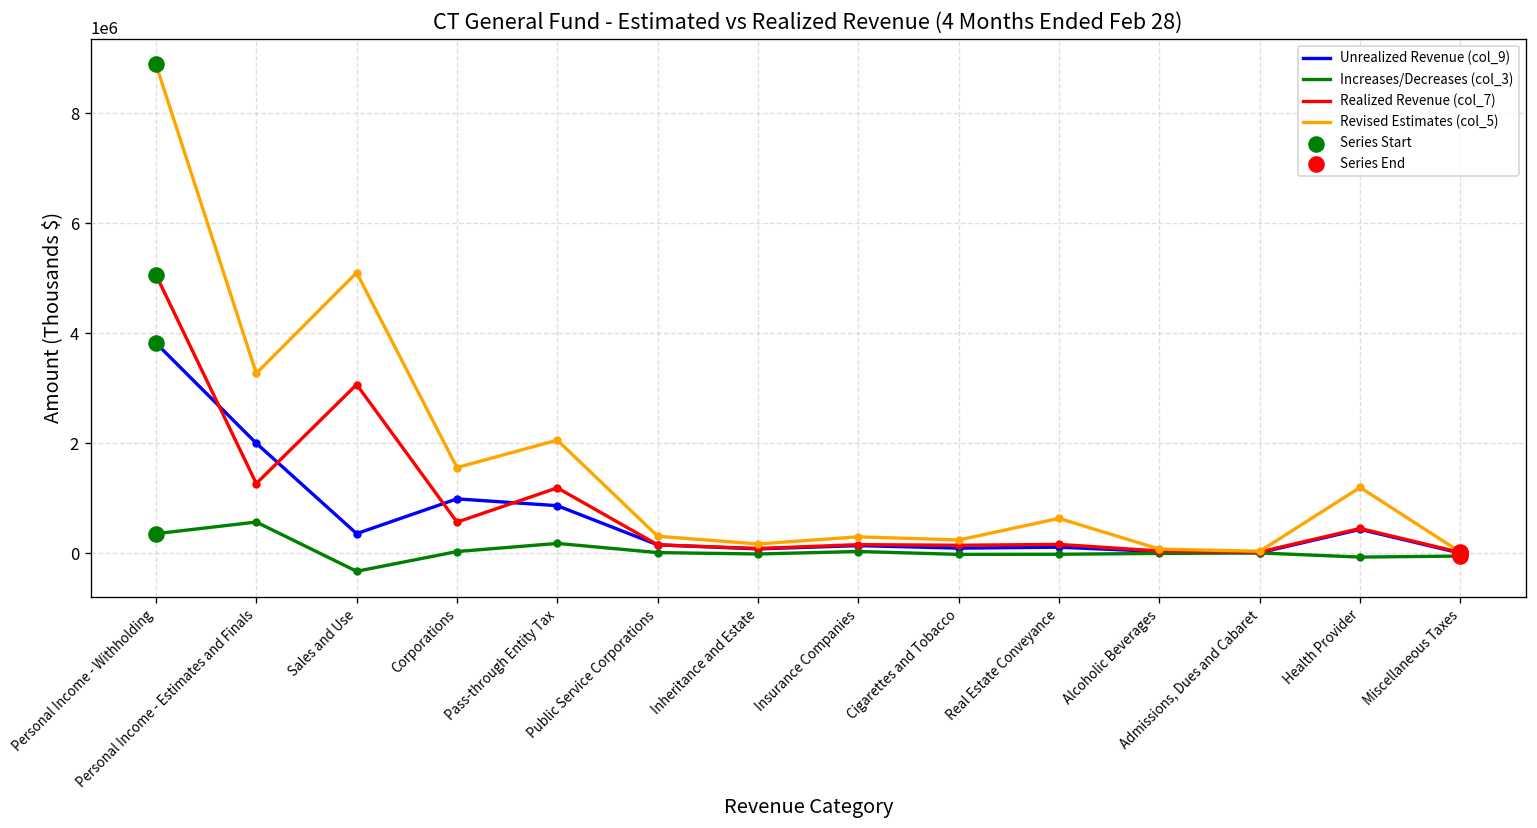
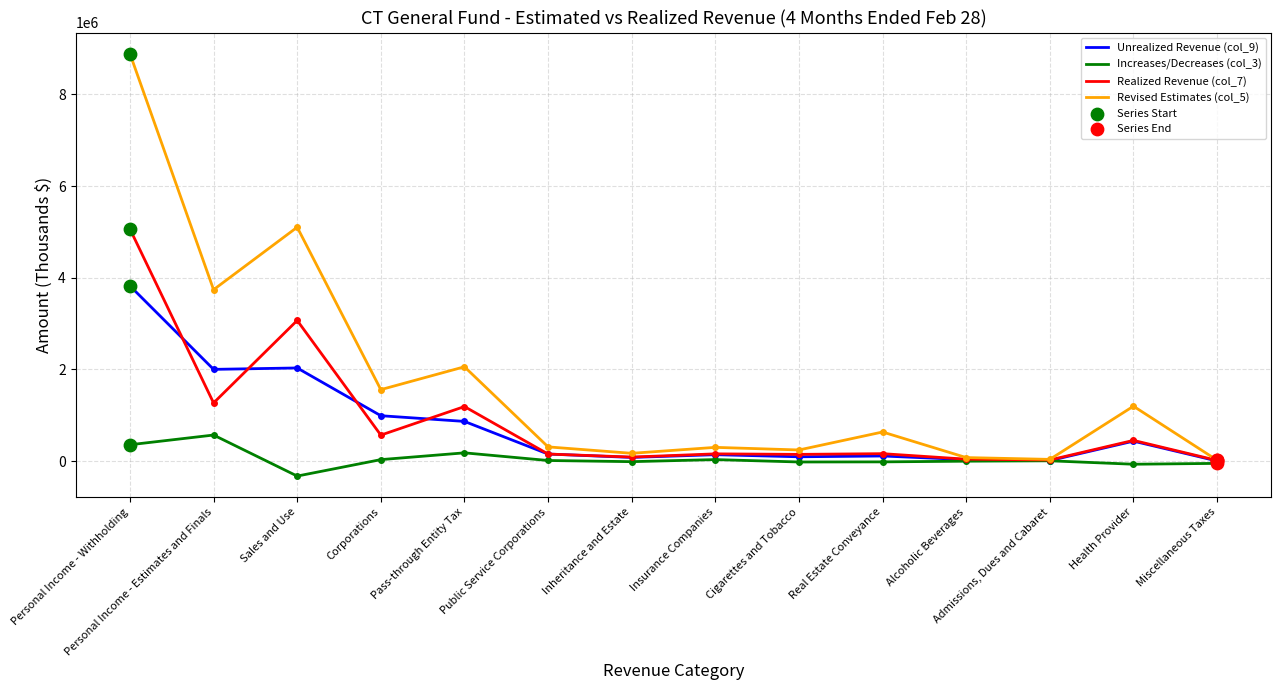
Revised Estimates (col_5), Personal Income - Estimates and Finals: 3300000 -> 3700000
Unrealized Revenue (col_9), Sales and Use: 400000 -> 2000000
